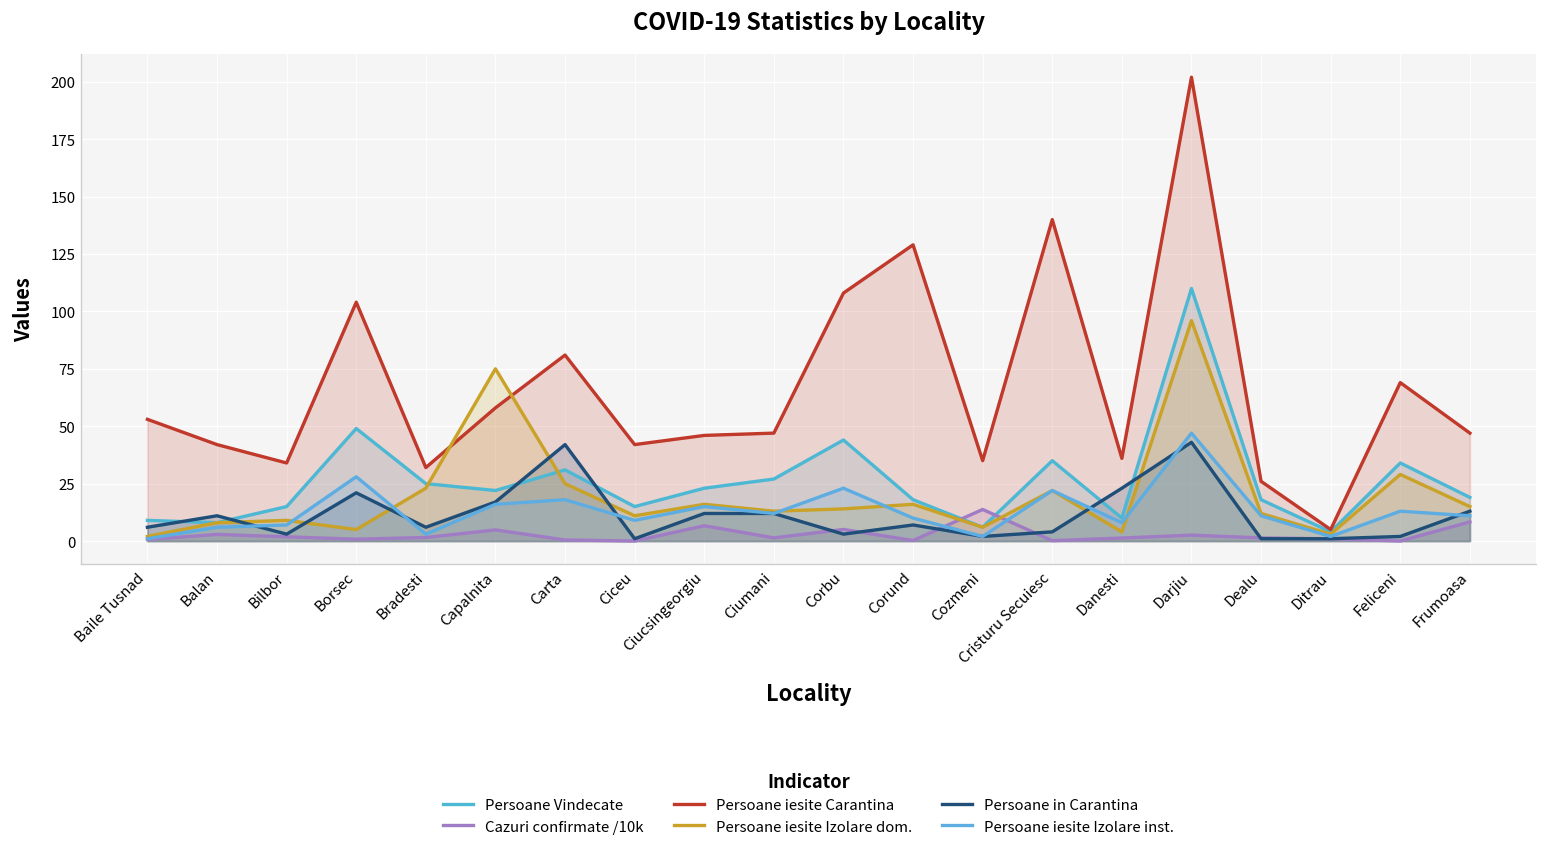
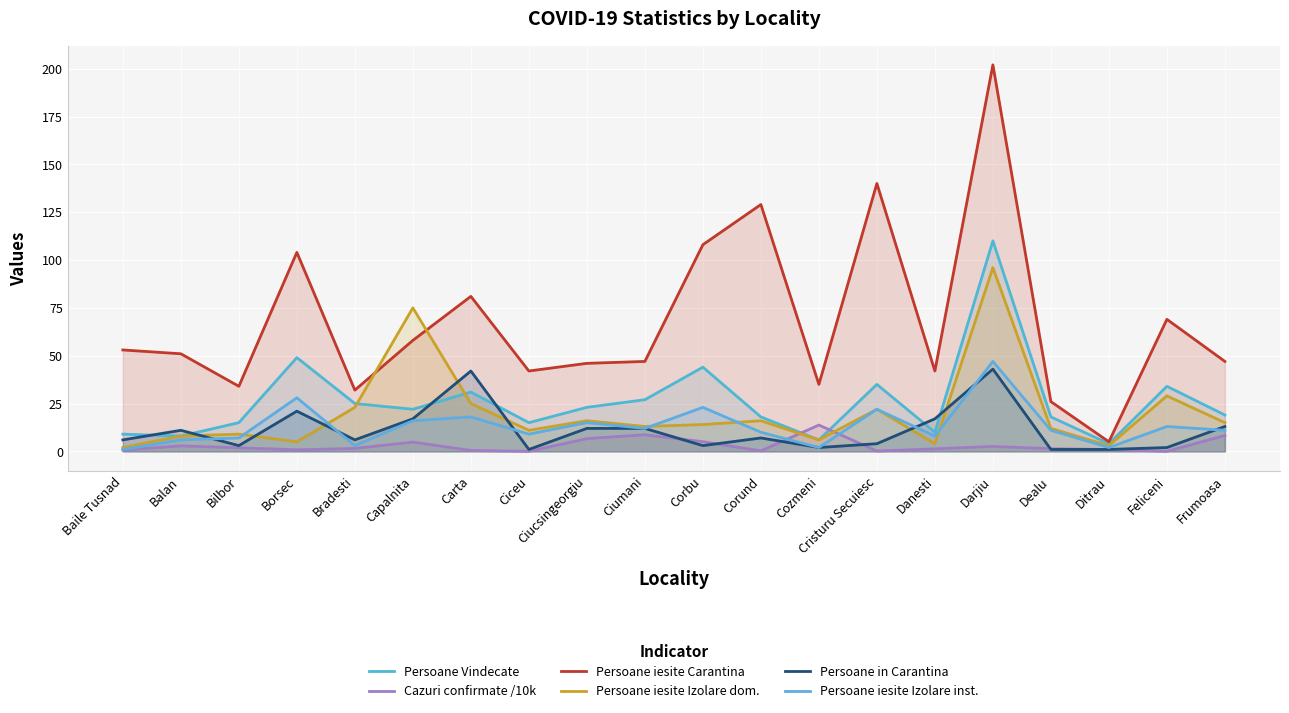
Persoane iesite Carantina, Balan: 42 -> 51
Cazuri confirmate /10k, Ciumani: 1 -> 9
Persoane iesite Carantina, Danesti: 36 -> 42
Persoane in Carantina, Danesti: 23 -> 17
